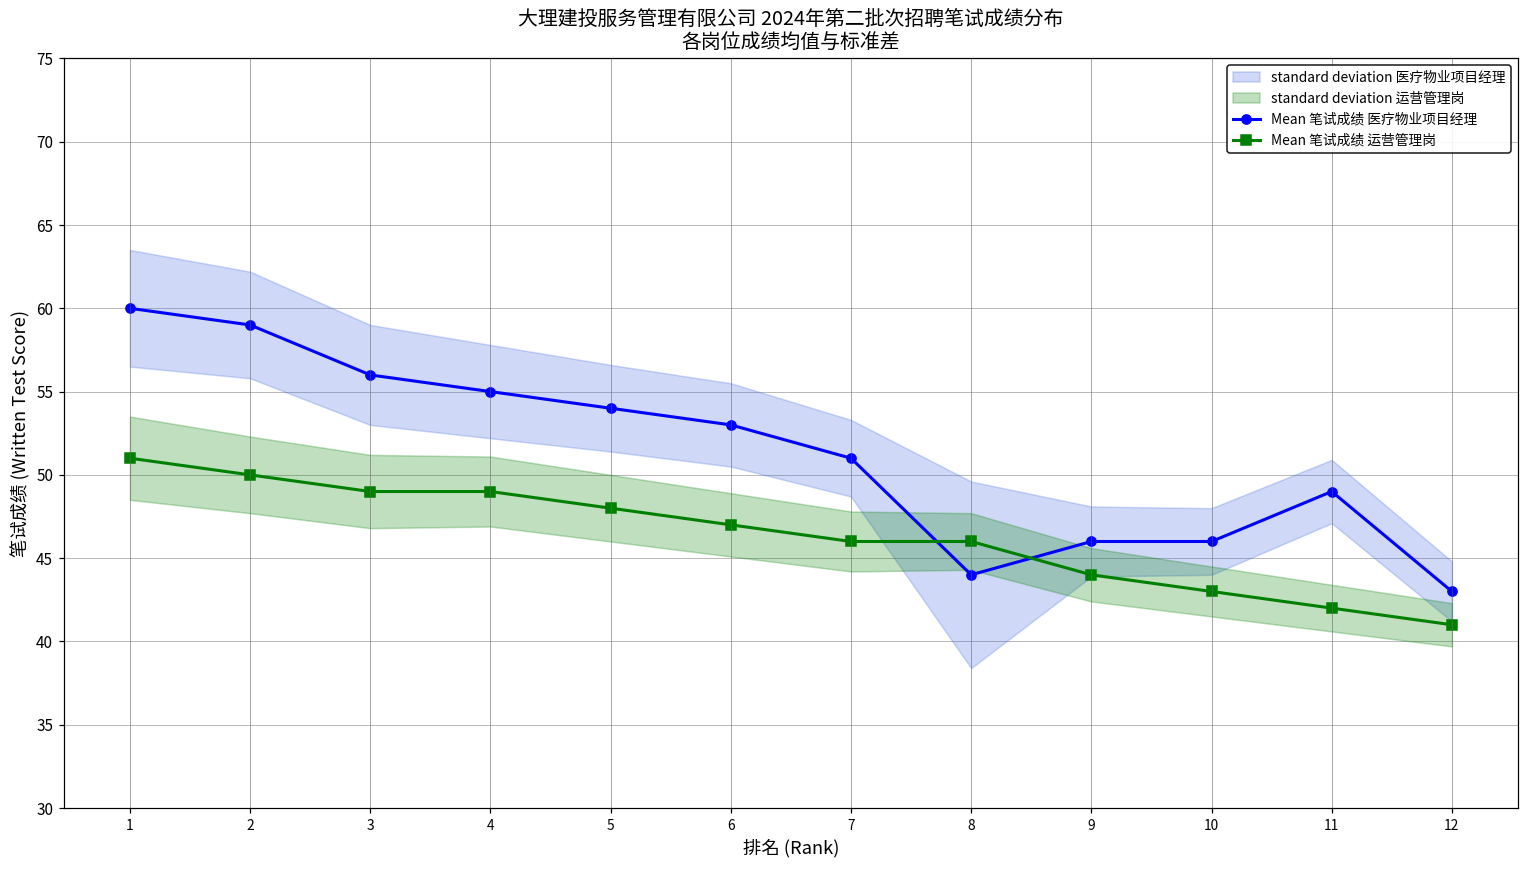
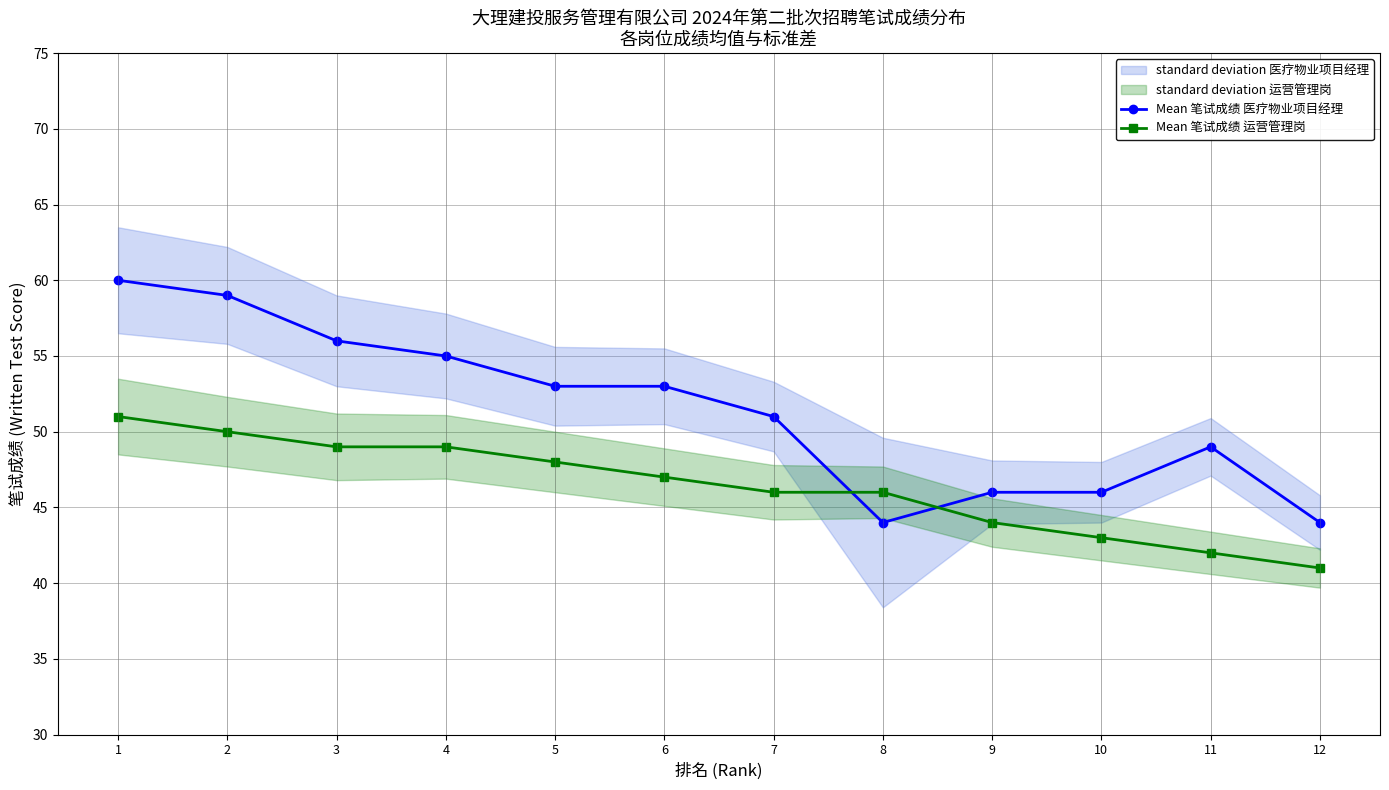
Mean 笔试成绩 医疗物业项目经理, 5: 54 -> 53
Mean 笔试成绩 医疗物业项目经理, 12: 43 -> 44
